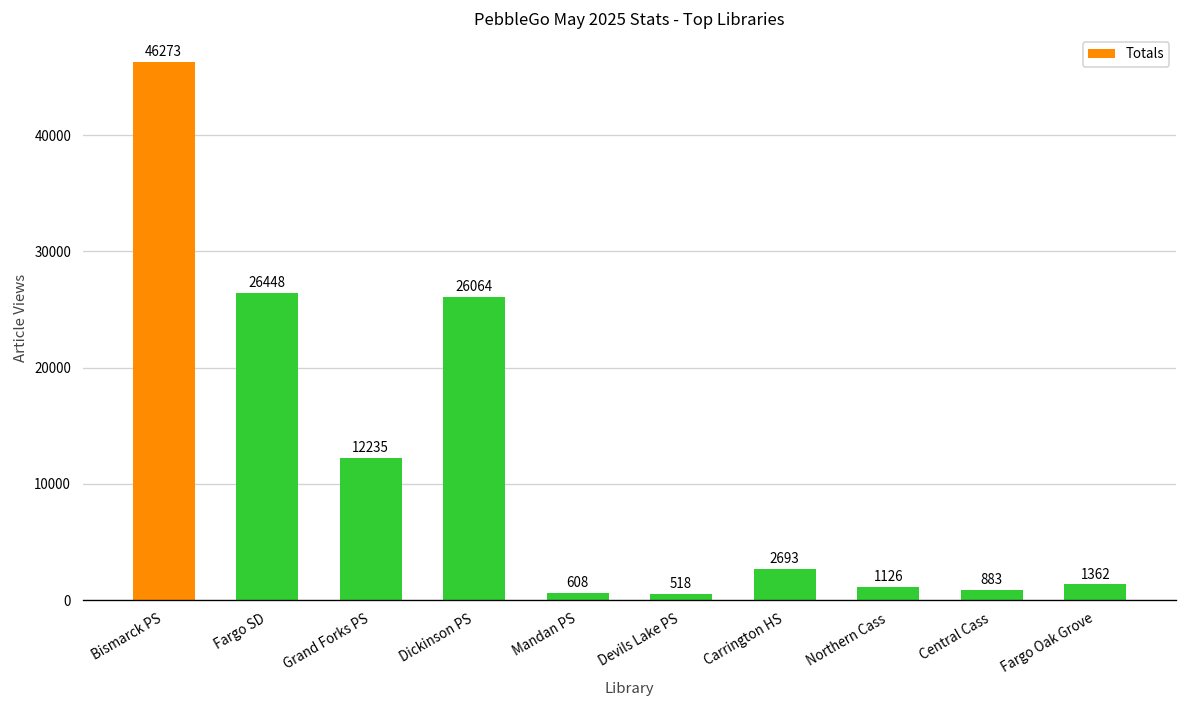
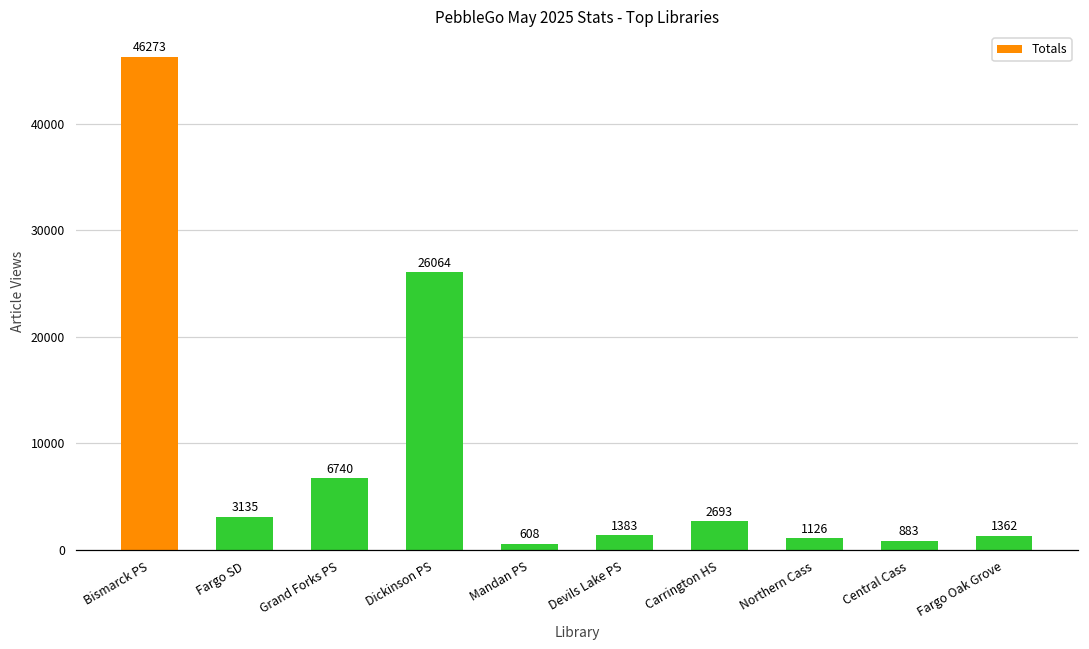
Fargo SD: 26448 -> 3135
Grand Forks PS: 12235 -> 6740
Devils Lake PS: 518 -> 1383
